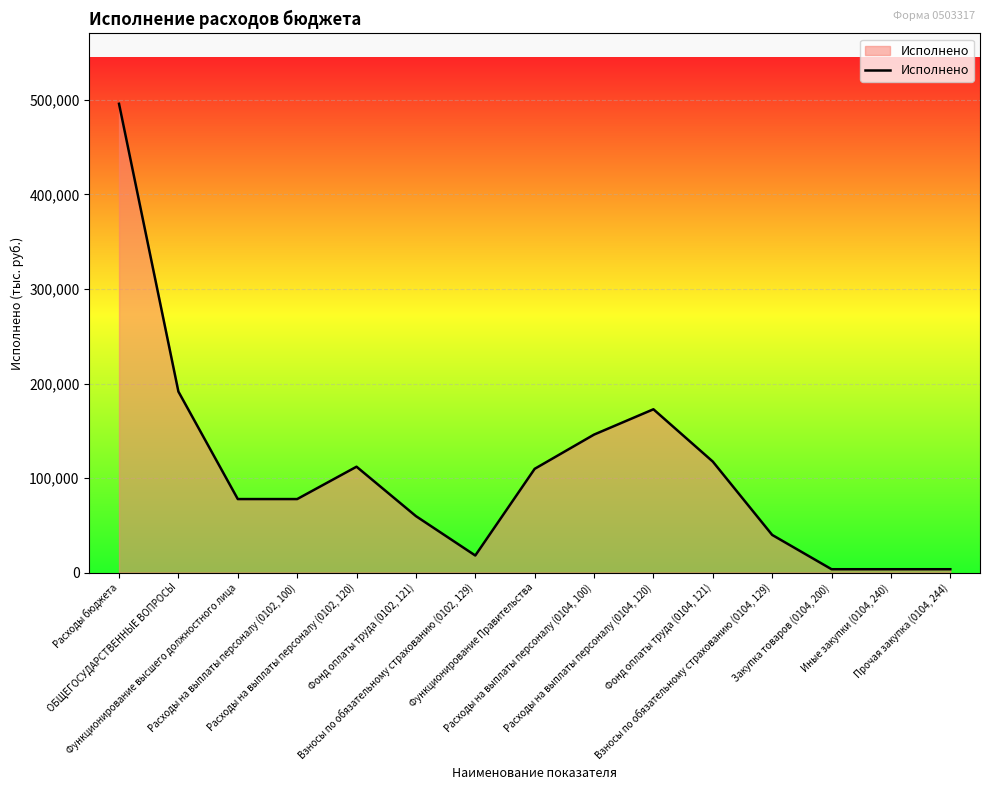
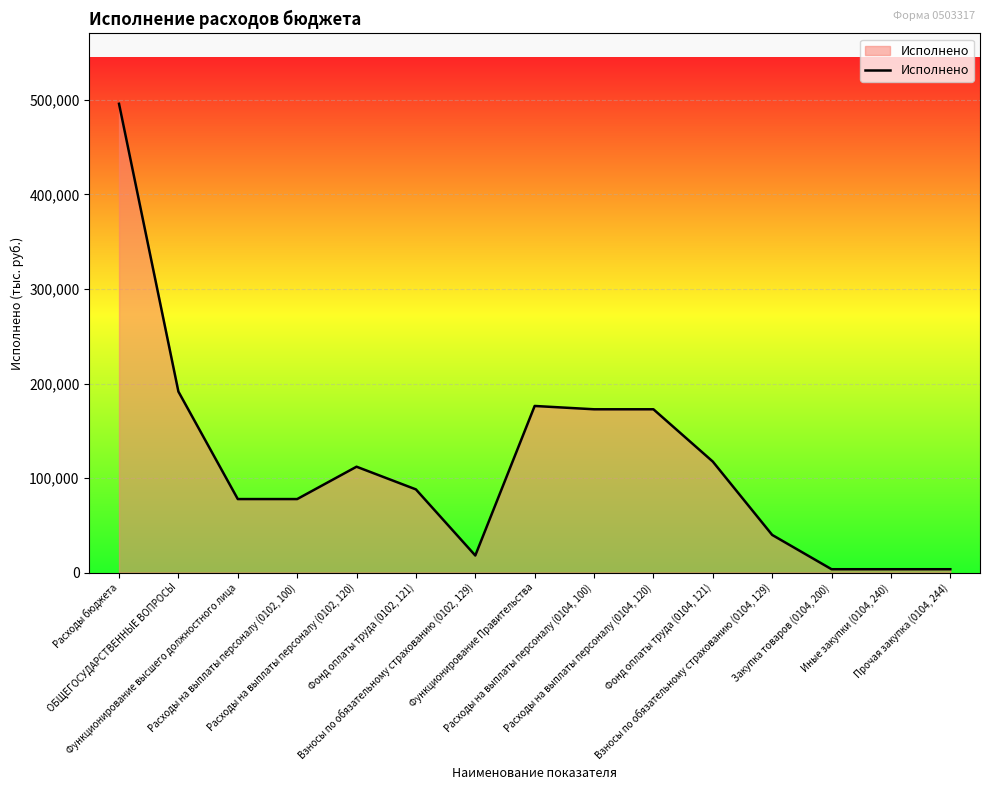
Фонд оплаты труда (0102, 121): 60,000 -> 90,000
Функционирование Правительства: 110,000 -> 180,000
Расходы на выплаты персоналу (0104, 100): 150,000 -> 170,000
